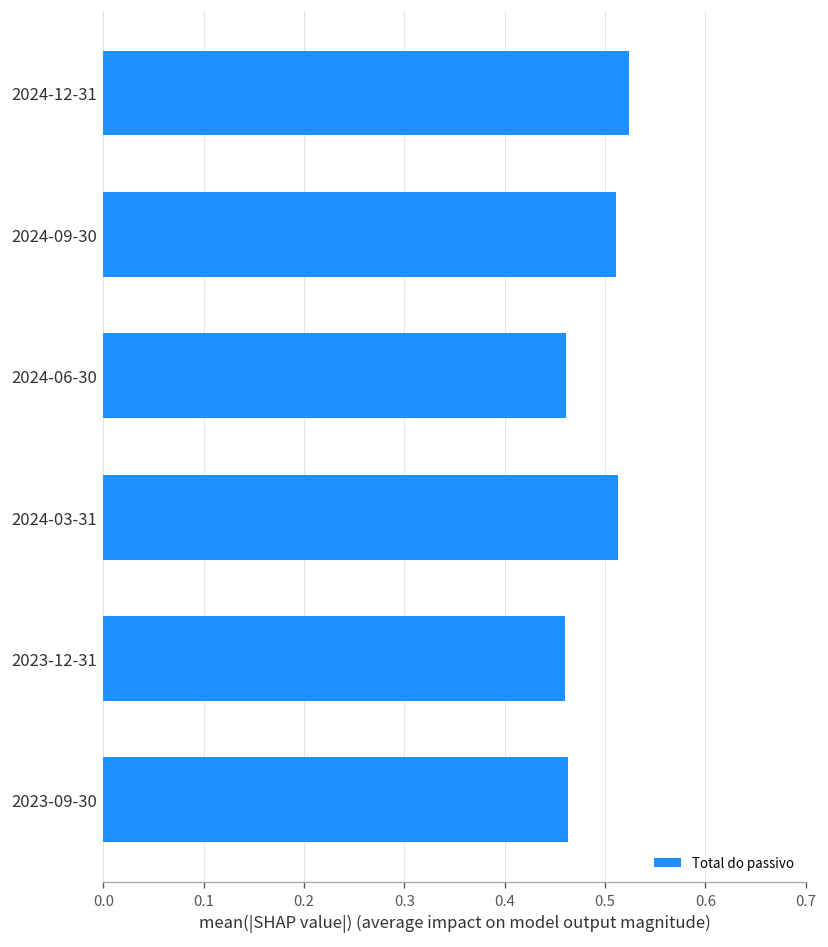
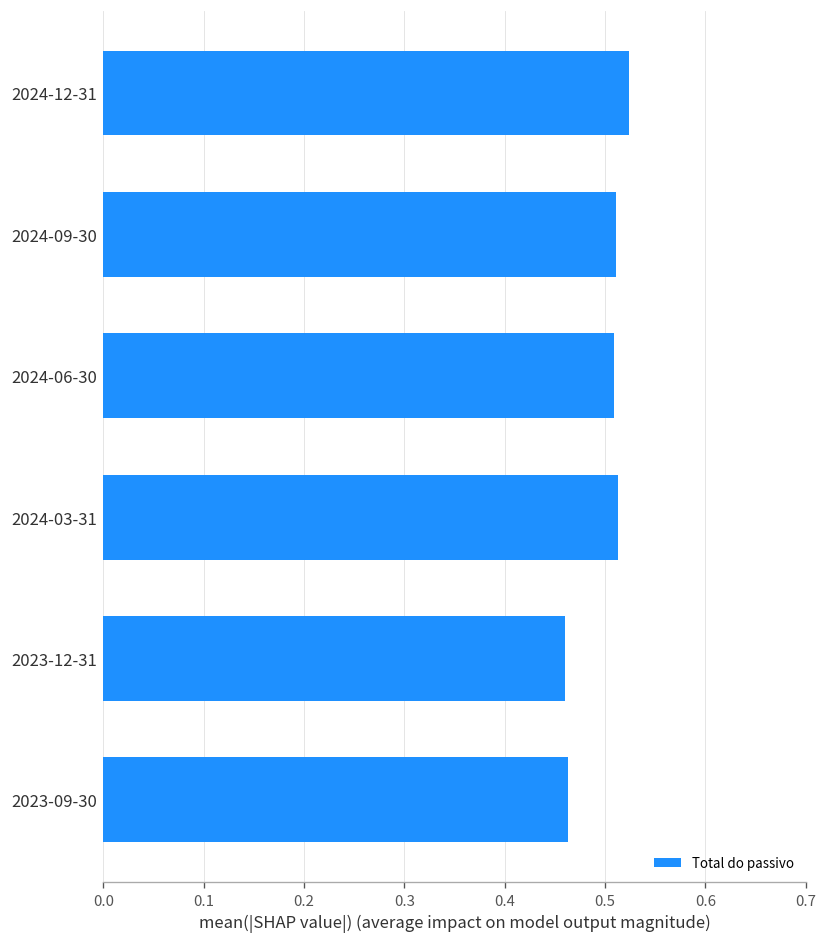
2024-06-30: 0.46 -> 0.51
